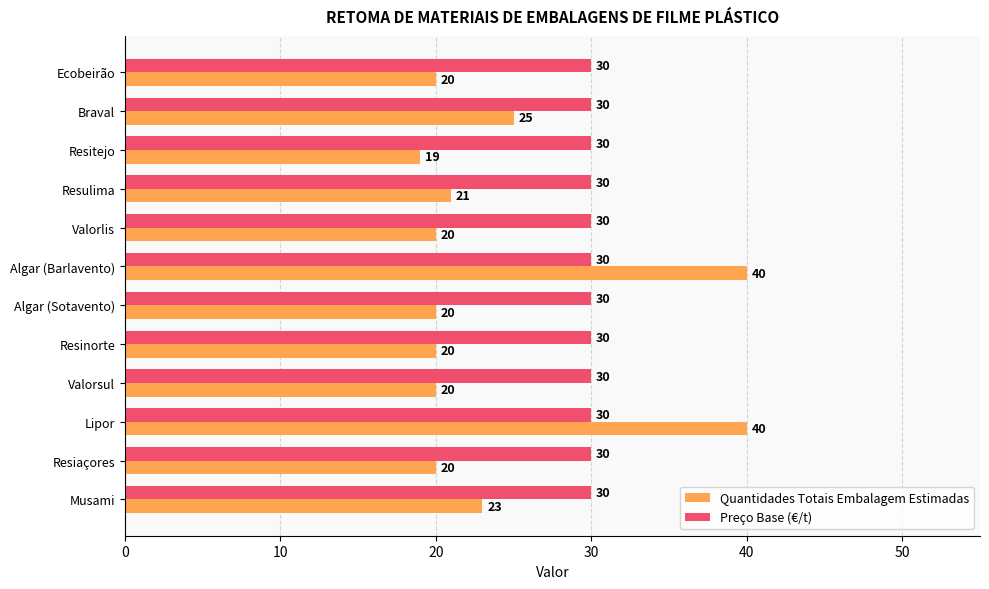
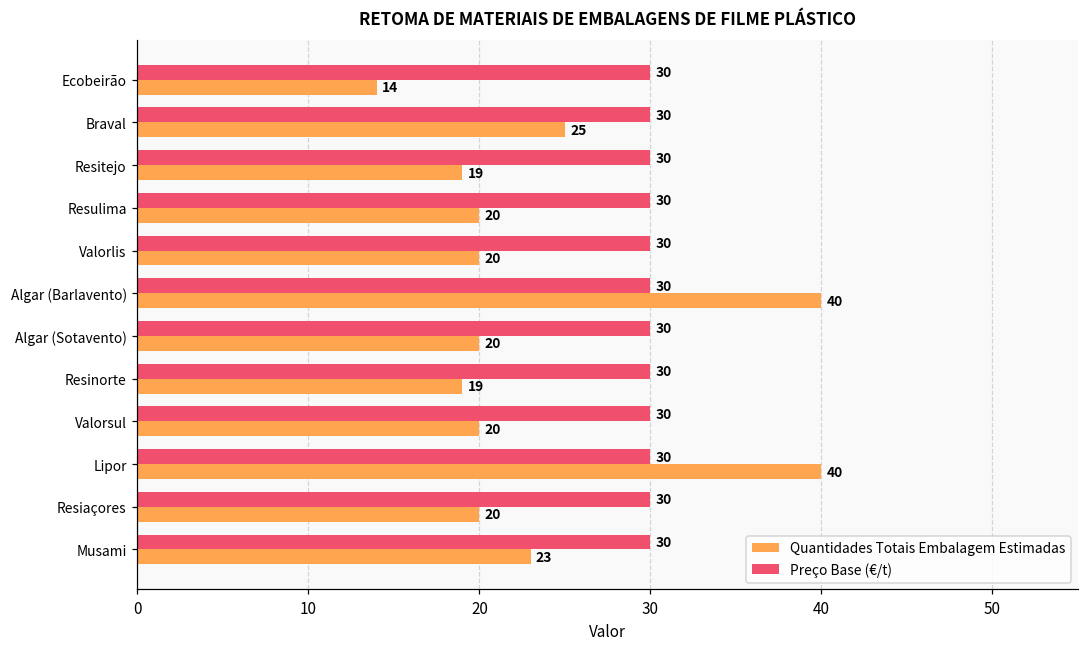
Quantidades Totais Embalagem Estimadas, Ecobeirão: 20 -> 14
Quantidades Totais Embalagem Estimadas, Resulima: 21 -> 20
Quantidades Totais Embalagem Estimadas, Resinorte: 20 -> 19
